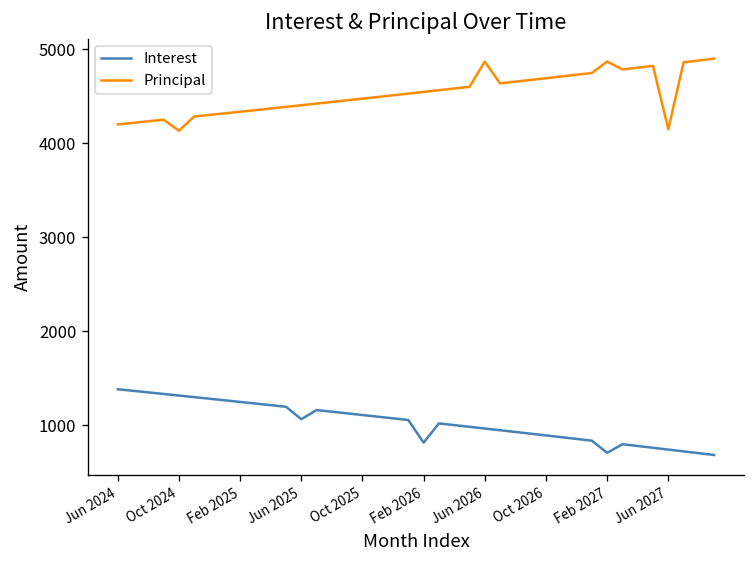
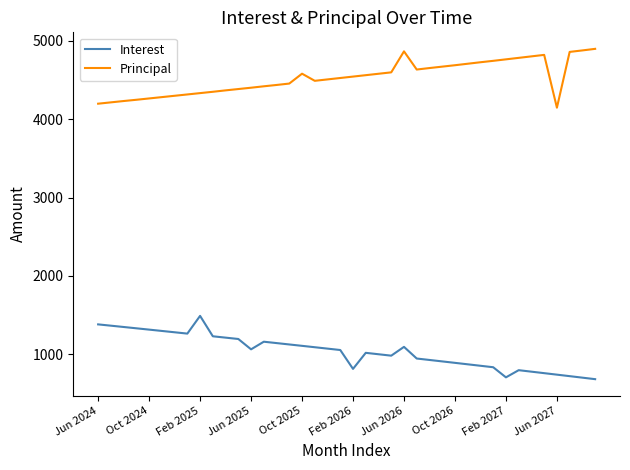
Principal, Oct 2024: 4100 -> 4300
Interest, Feb 2025: 1200 -> 1500
Principal, Oct 2025: 4500 -> 4600
Interest, Jun 2026: 1000 -> 1100
Principal, Feb 2027: 4900 -> 4800
